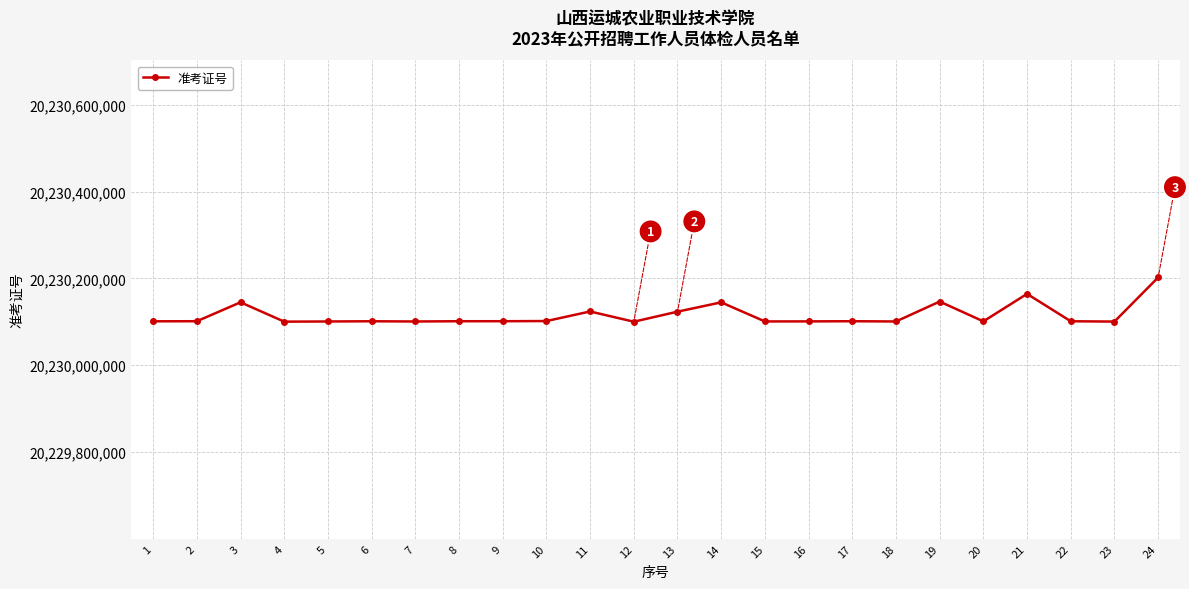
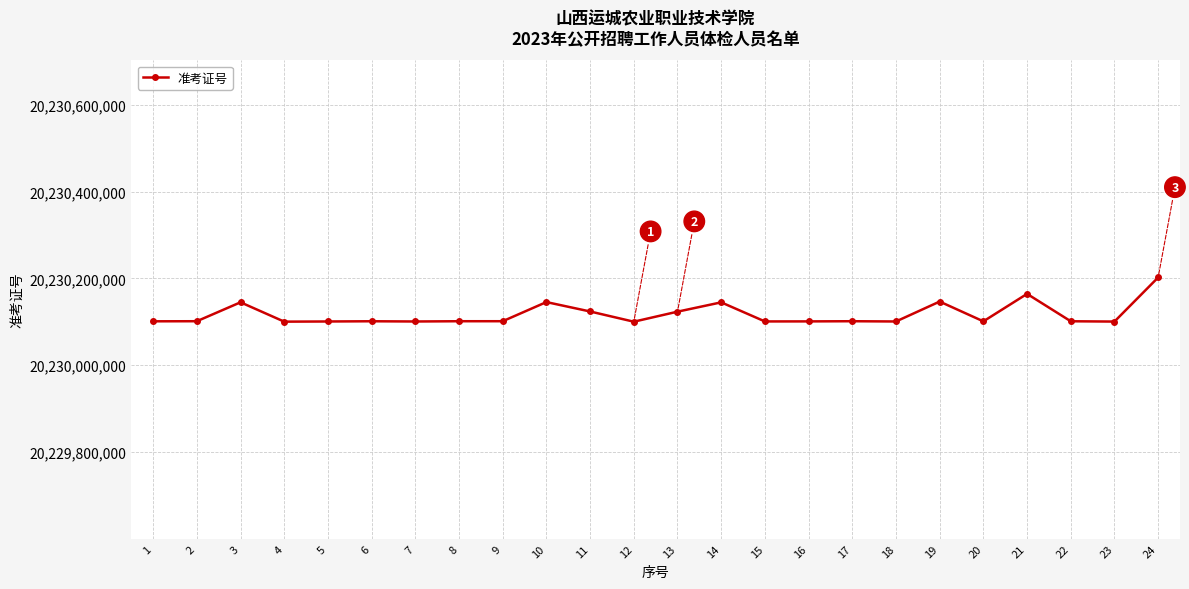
10: 20,230,100,000 -> 20,230,150,000
